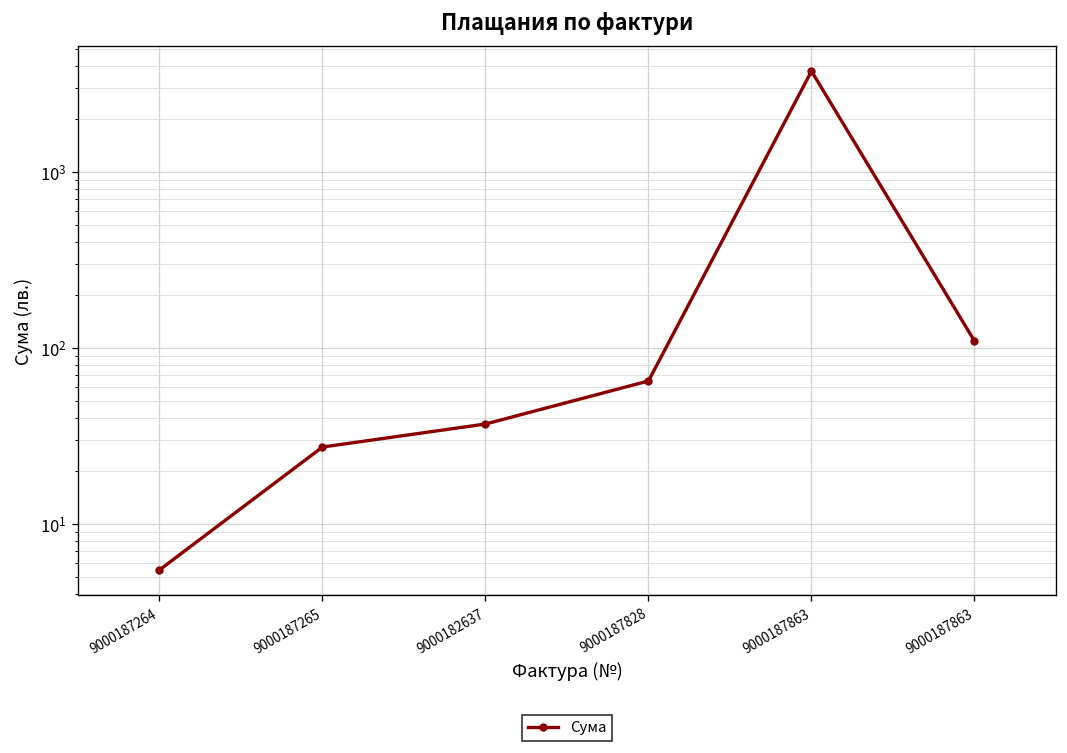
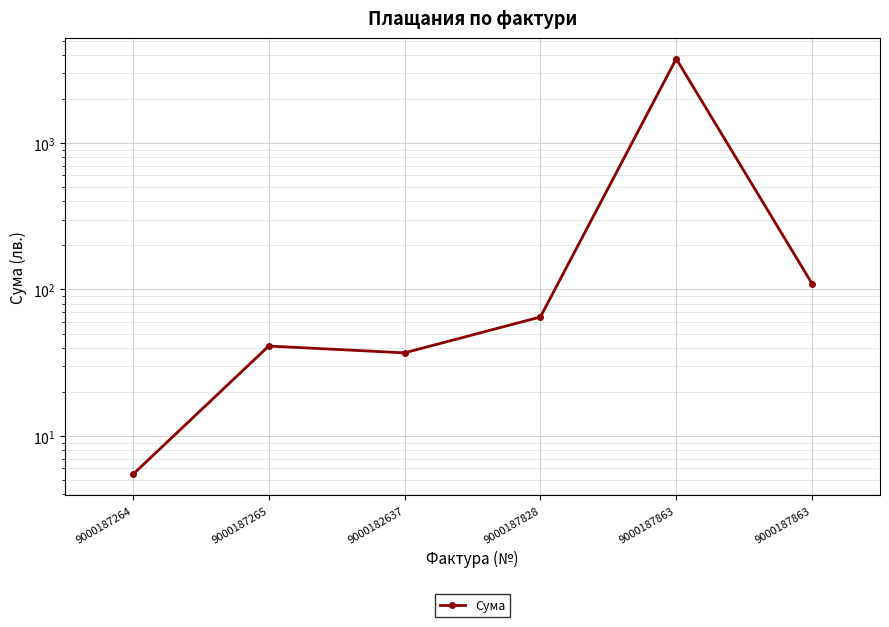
9000187265: 27 -> 41
